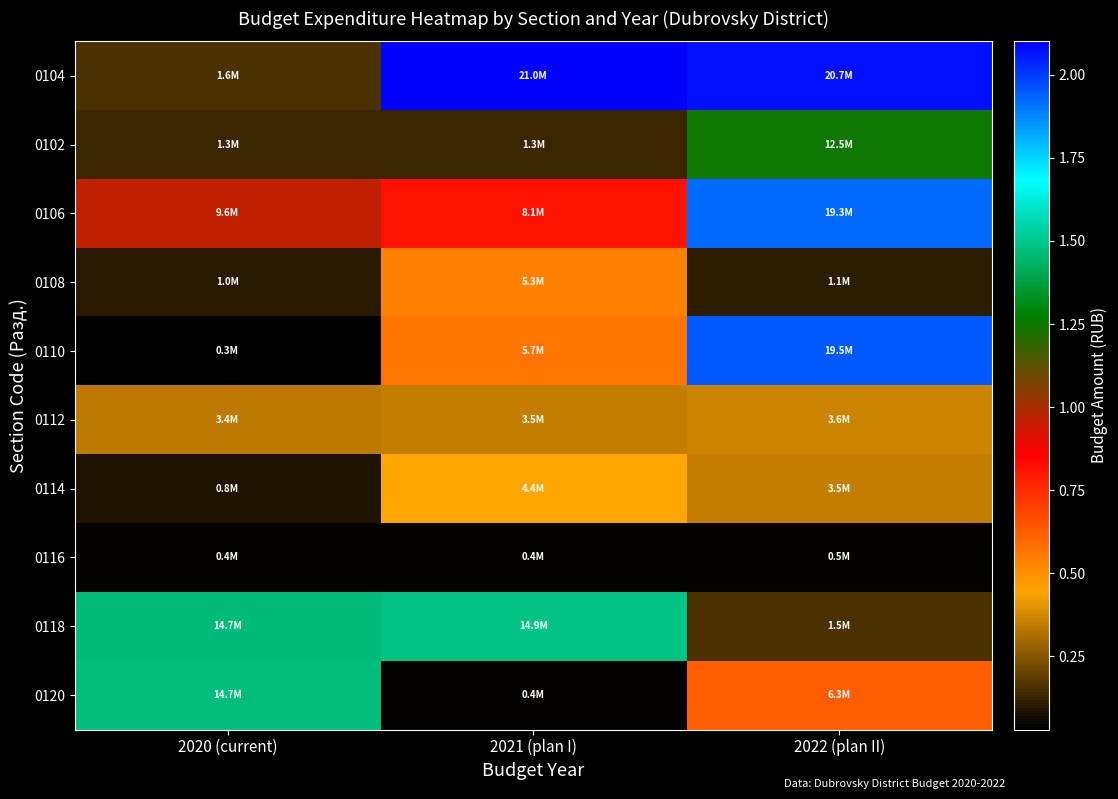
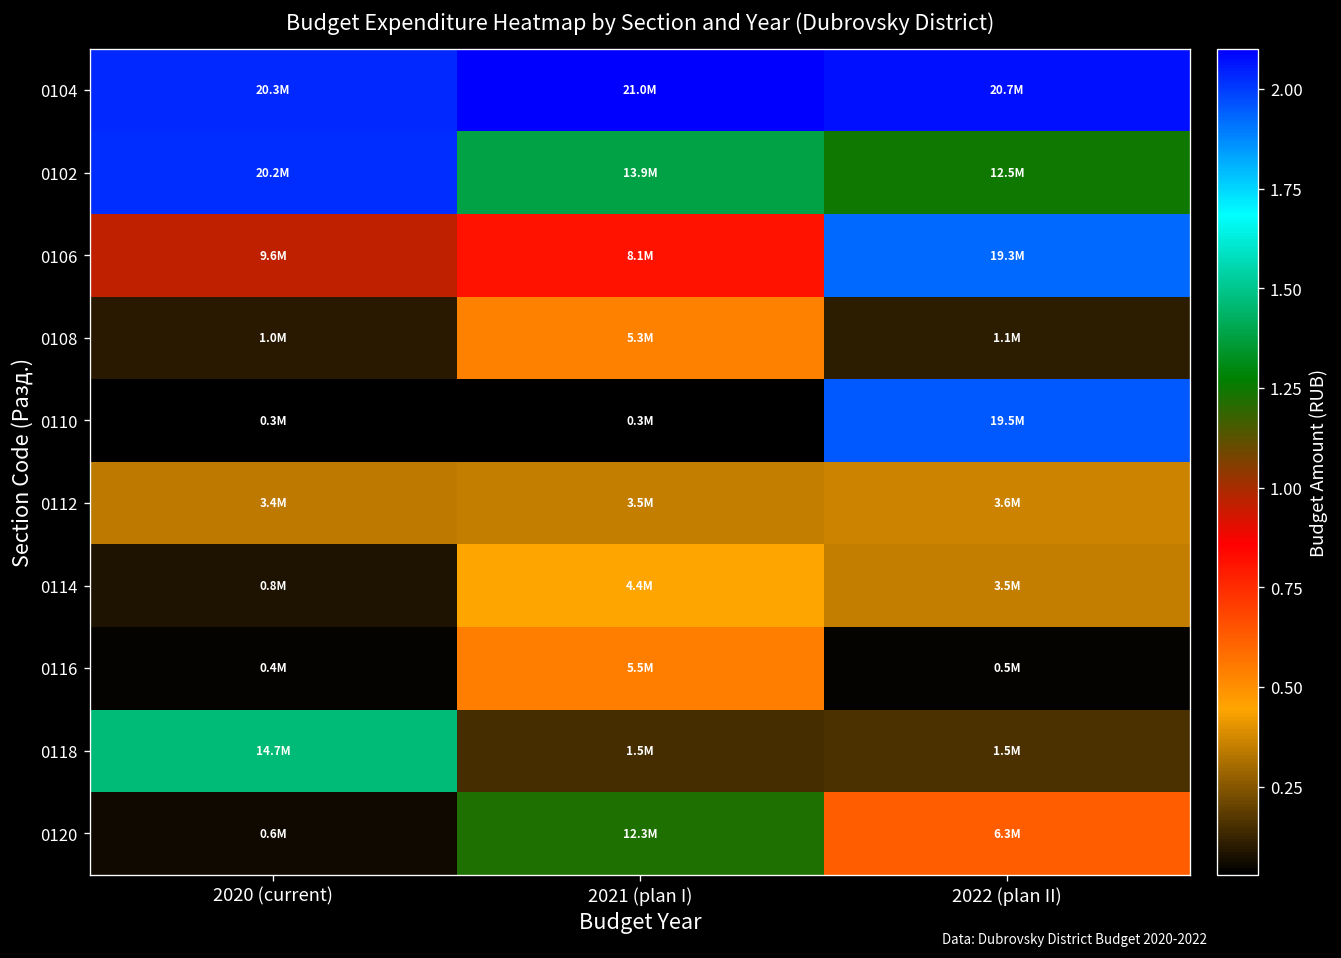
0104, 2020 (current): 1.6M -> 20.3M
0102, 2020 (current): 1.3M -> 20.2M
0102, 2021 (plan I): 1.3M -> 13.9M
0110, 2021 (plan I): 5.7M -> 0.3M
0116, 2021 (plan I): 0.4M -> 5.5M
0118, 2021 (plan I): 14.9M -> 1.5M
0120, 2020 (current): 14.7M -> 0.6M
0120, 2021 (plan I): 0.4M -> 12.3M
